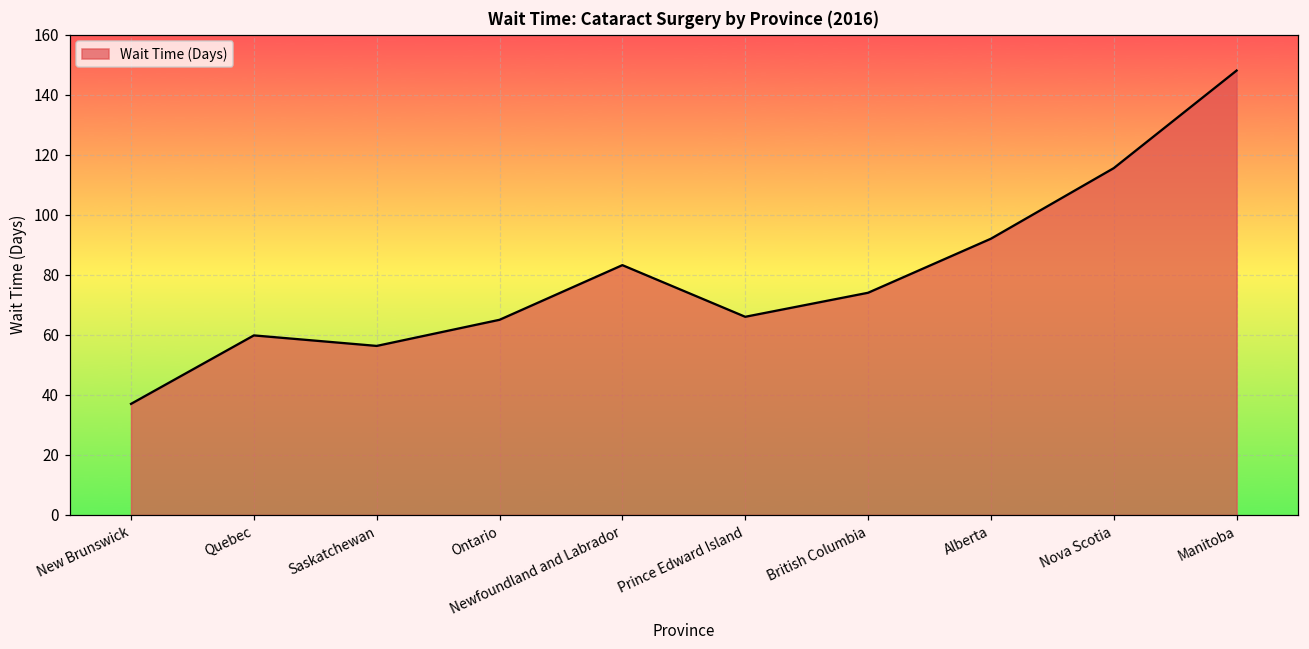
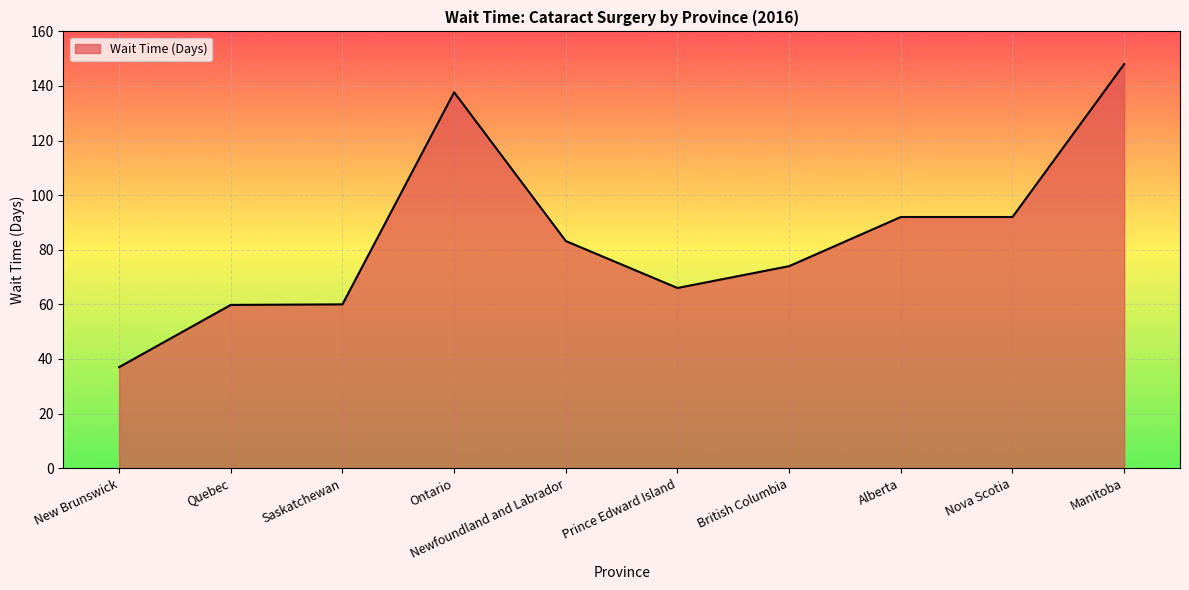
Saskatchewan: 56 -> 60
Ontario: 65 -> 138
Nova Scotia: 116 -> 92
